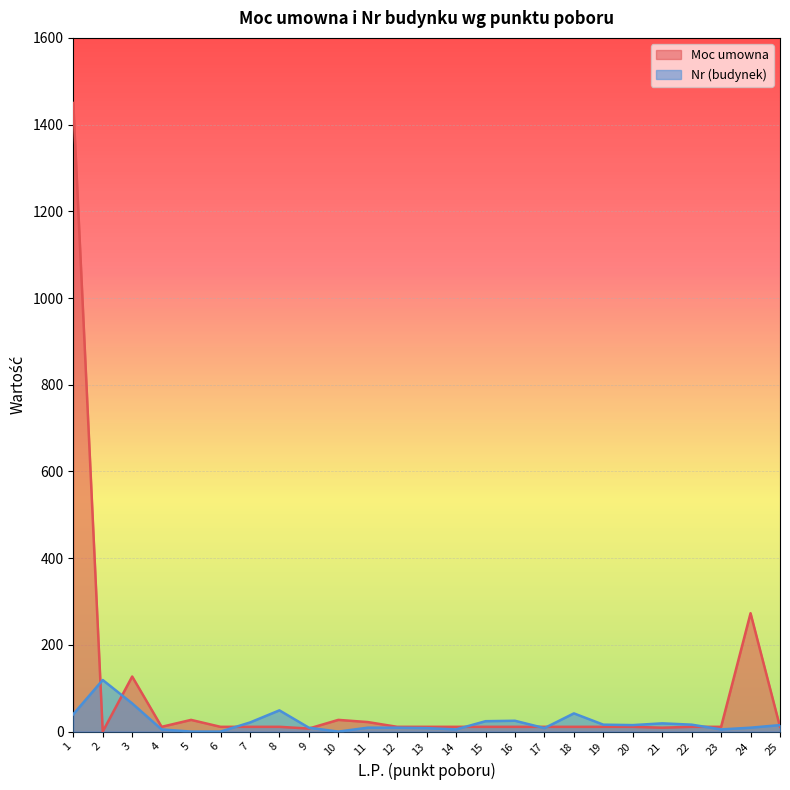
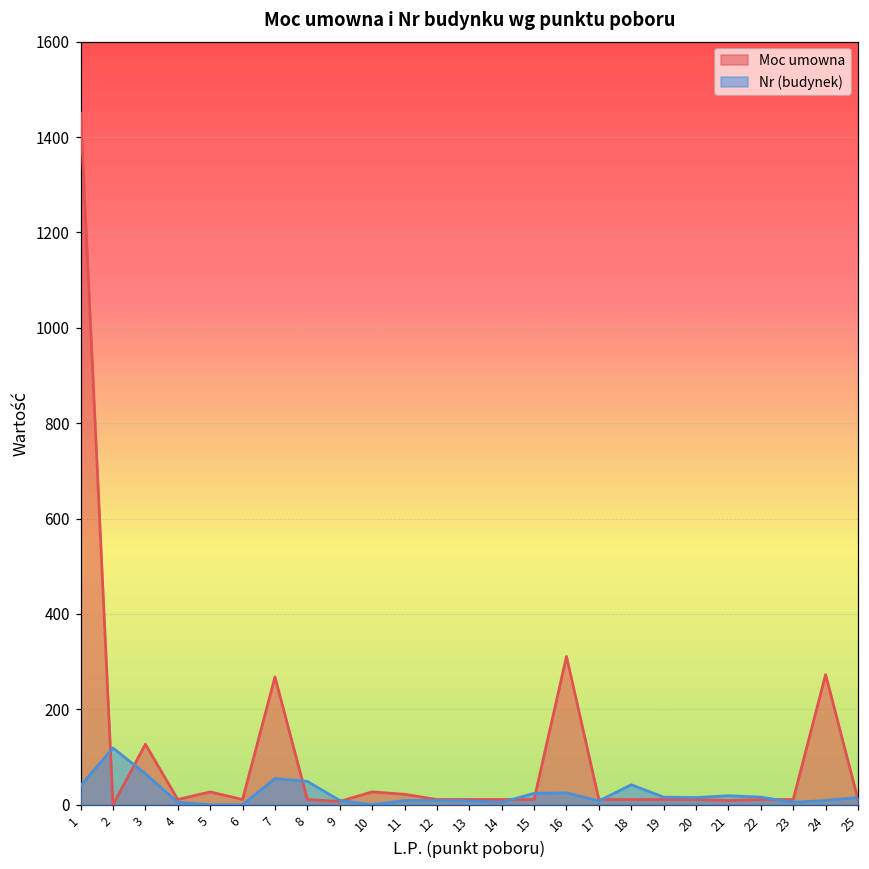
Moc umowna, 7: 10 -> 270
Nr (budynek), 7: 20 -> 60
Moc umowna, 16: 10 -> 310
